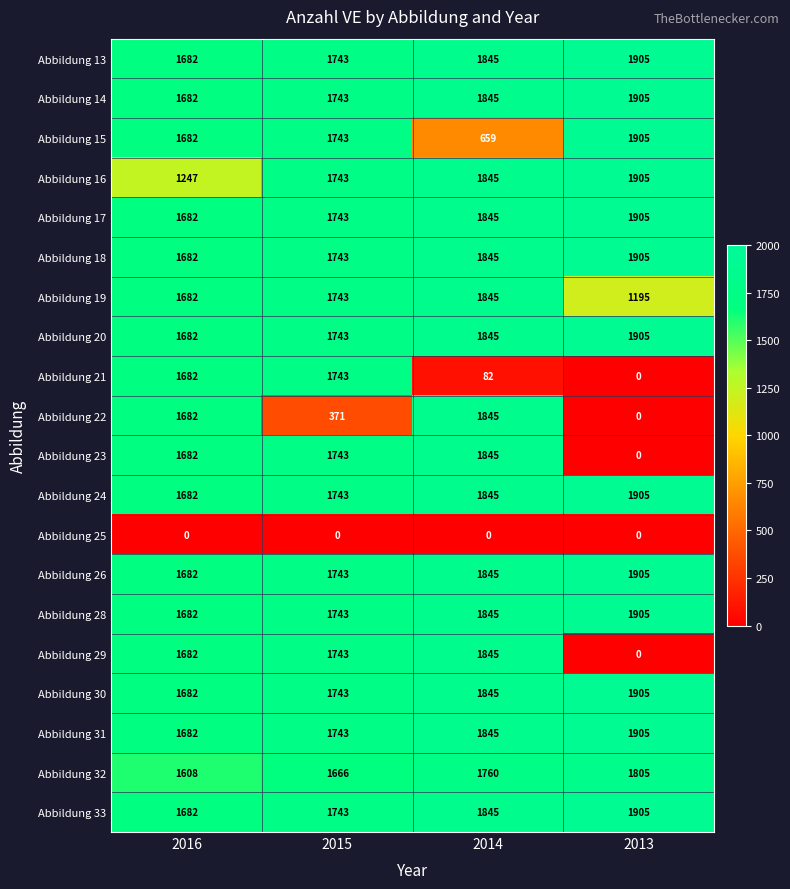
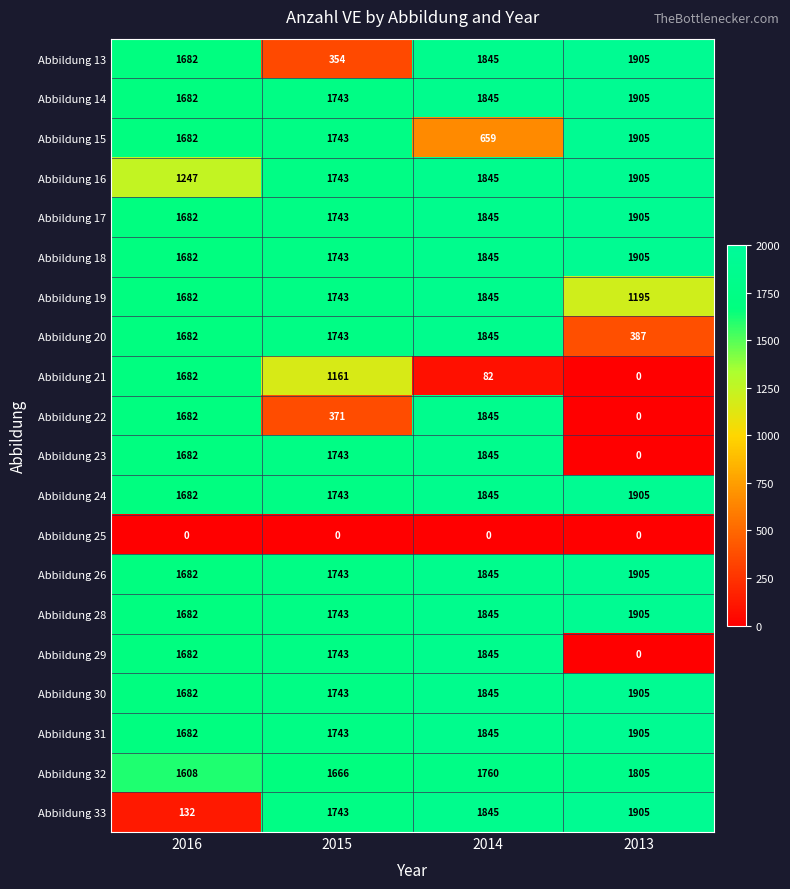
Abbildung 13, 2015: 1743 -> 354
Abbildung 20, 2013: 1905 -> 387
Abbildung 21, 2015: 1743 -> 1161
Abbildung 33, 2016: 1682 -> 132
